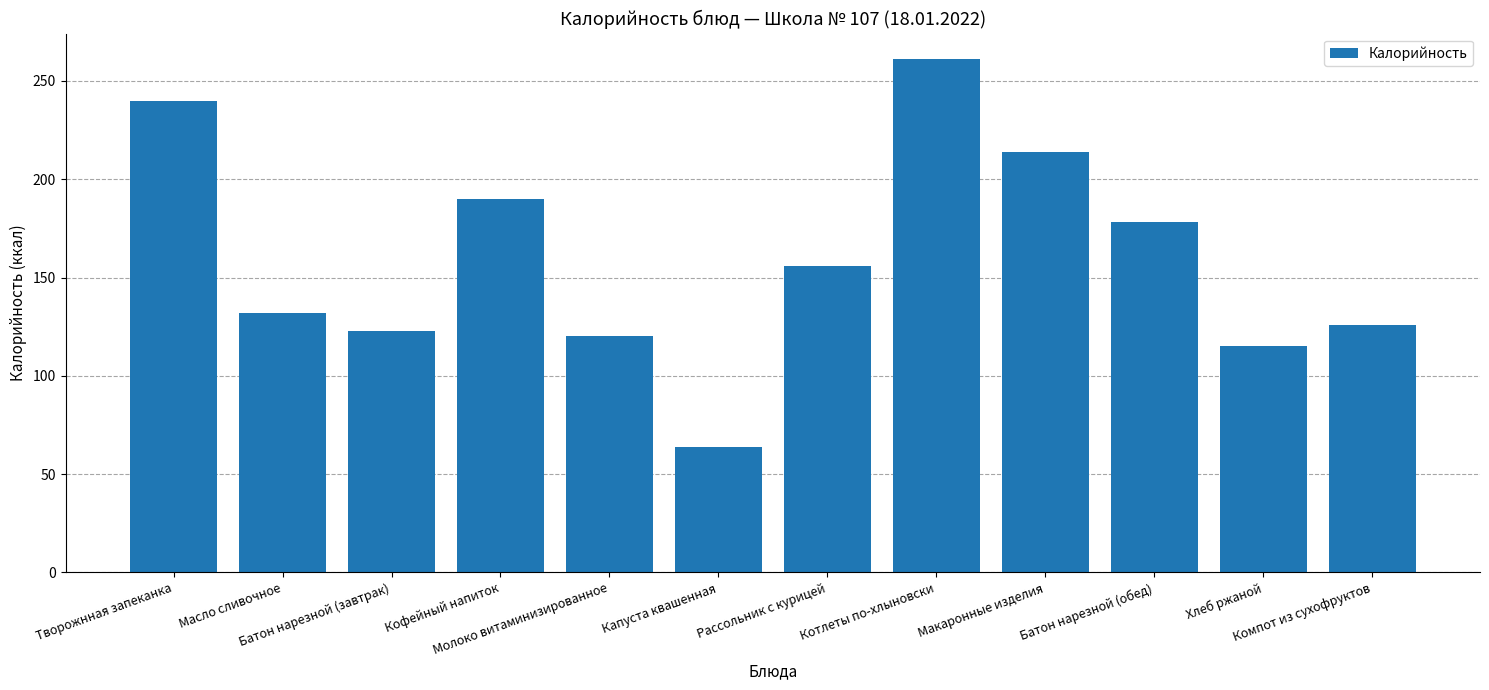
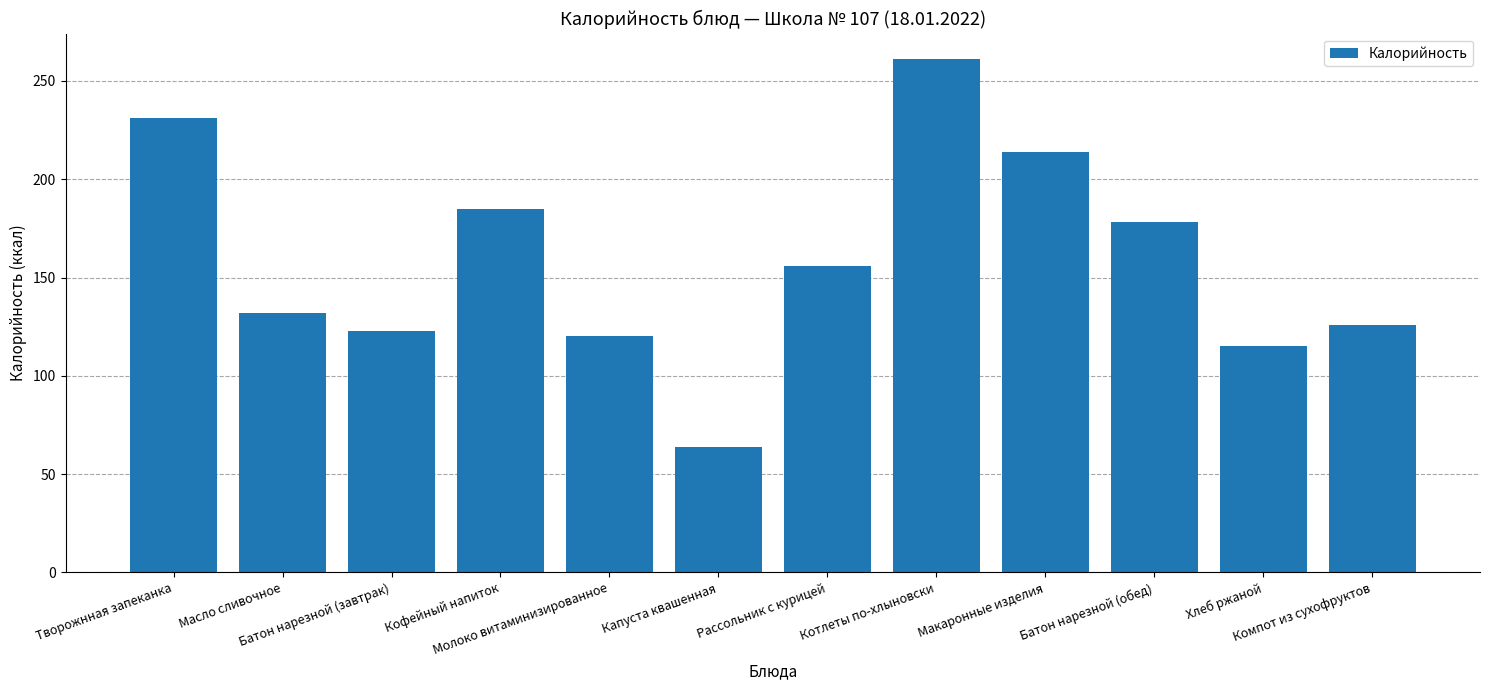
Творожнная запеканка: 240 -> 231
Кофейный напиток: 190 -> 185
